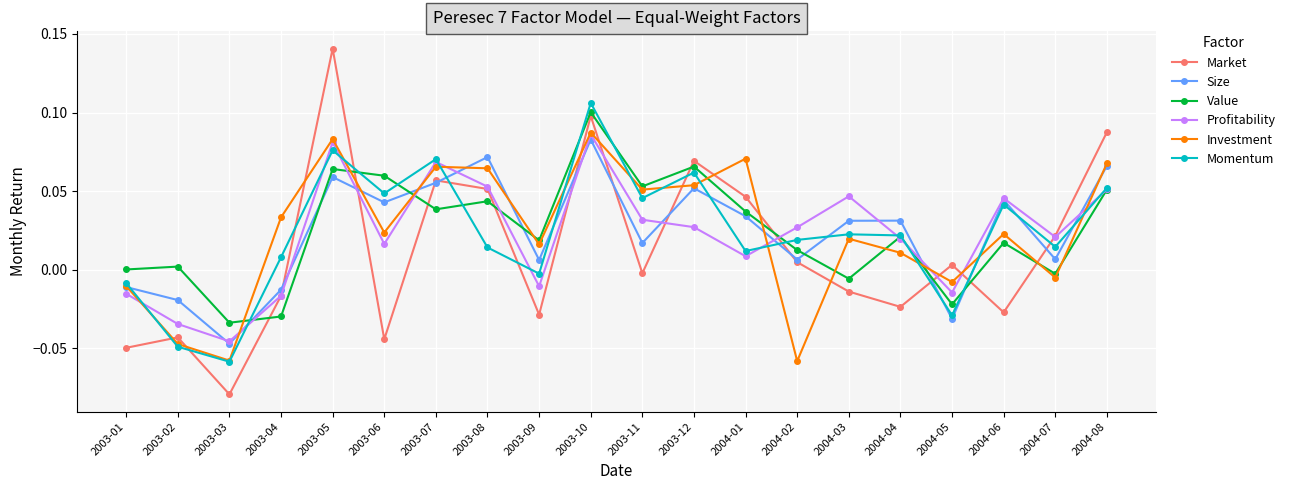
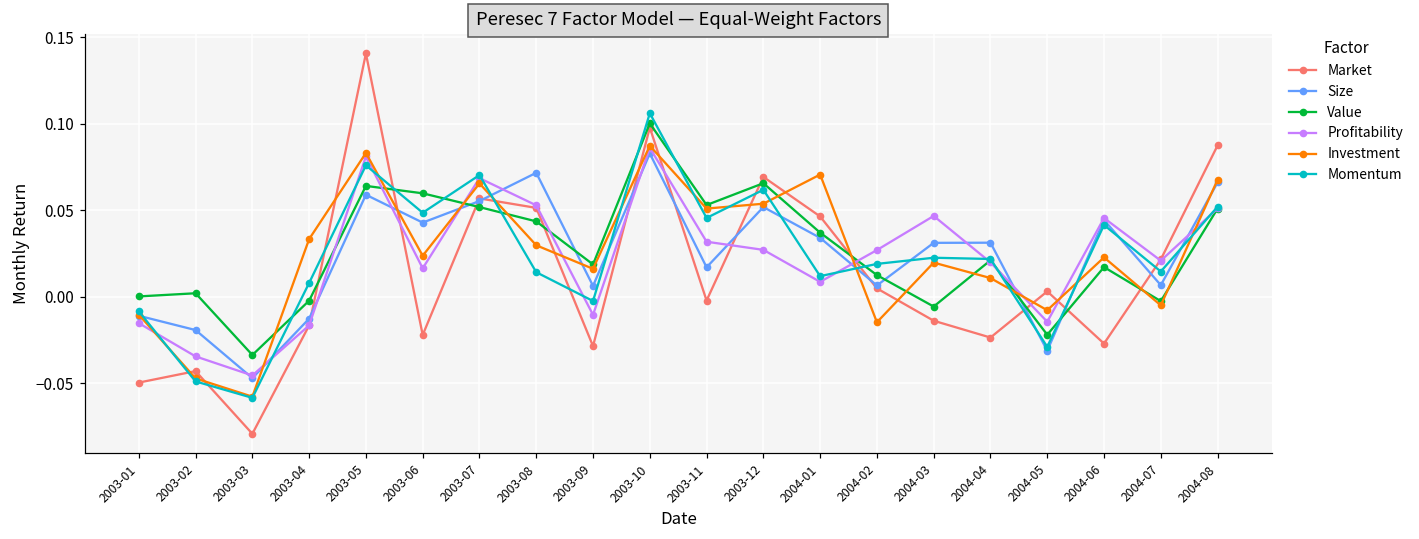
Value, 2003-04: -0.030 -> -0.002
Market, 2003-06: -0.044 -> -0.022
Value, 2003-07: 0.038 -> 0.052
Investment, 2003-08: 0.065 -> 0.030
Investment, 2004-02: -0.058 -> -0.015
